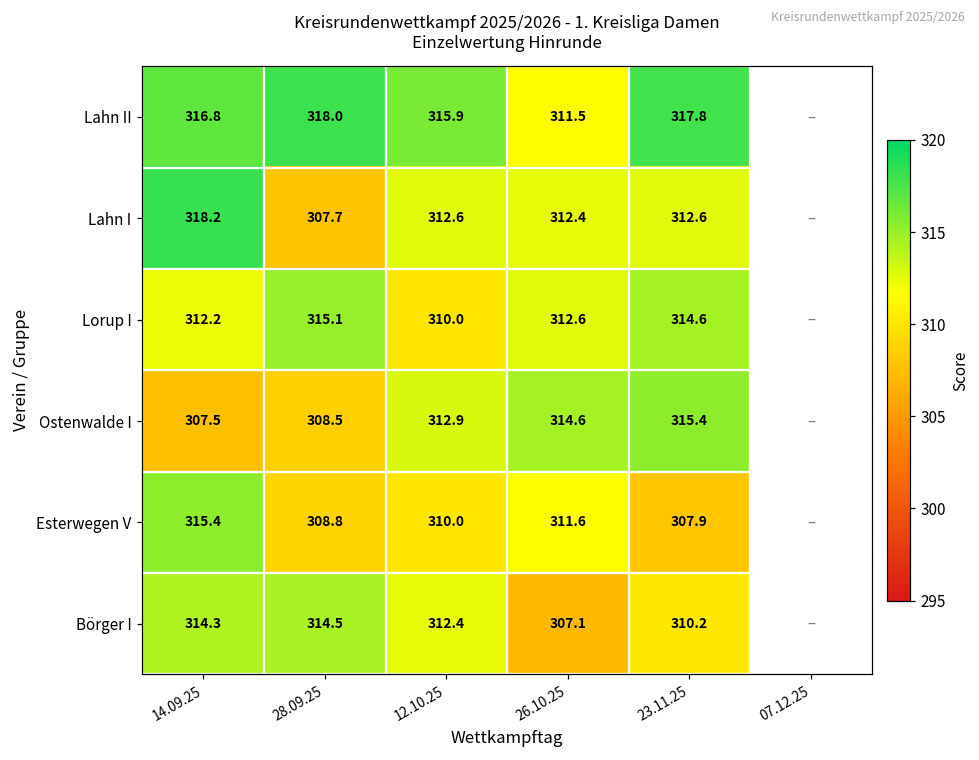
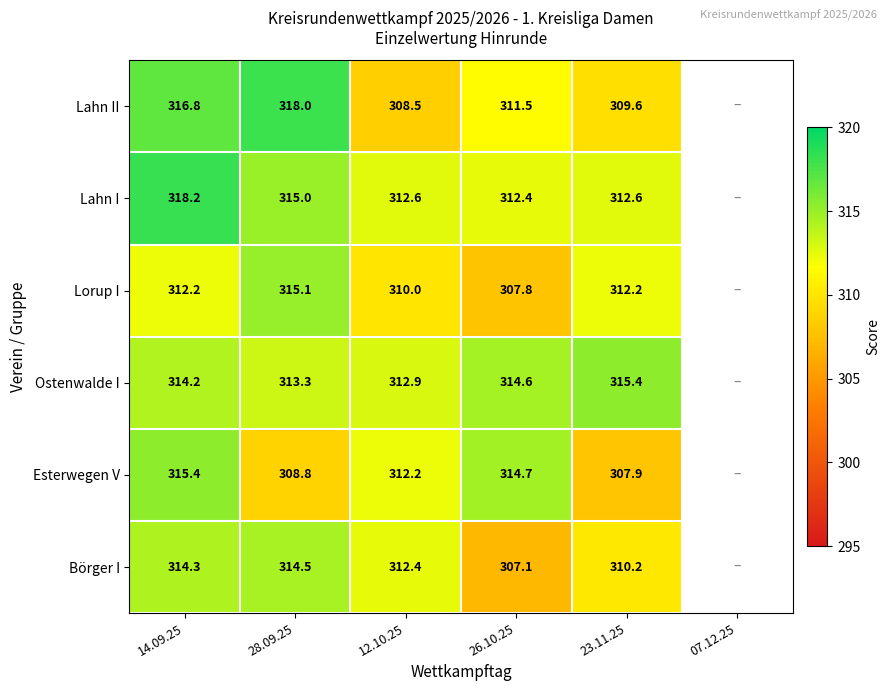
Lahn II, 12.10.25: 315.9 -> 308.5
Lahn II, 23.11.25: 317.8 -> 309.6
Lahn I, 28.09.25: 307.7 -> 315.0
Lorup I, 26.10.25: 312.6 -> 307.8
Lorup I, 23.11.25: 314.6 -> 312.2
Ostenwalde I, 14.09.25: 307.5 -> 314.2
Ostenwalde I, 28.09.25: 308.5 -> 313.3
Esterwegen V, 12.10.25: 310.0 -> 312.2
Esterwegen V, 26.10.25: 311.6 -> 314.7
